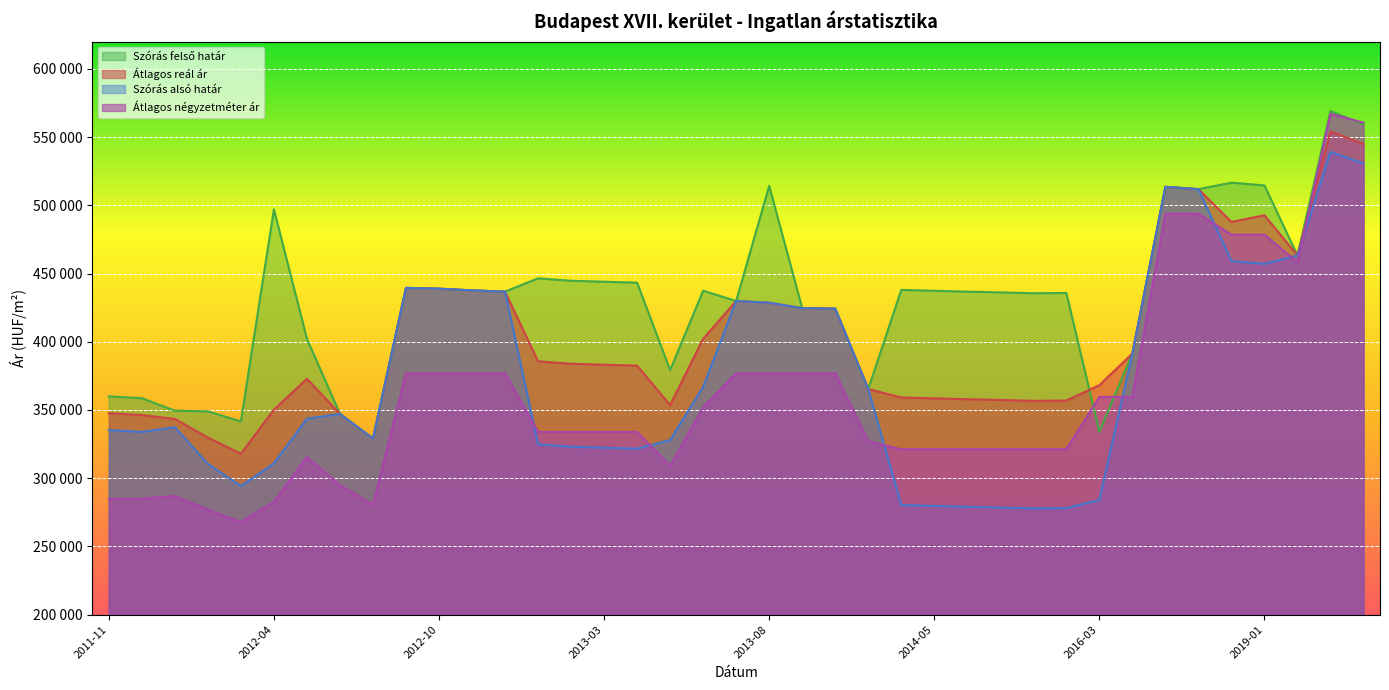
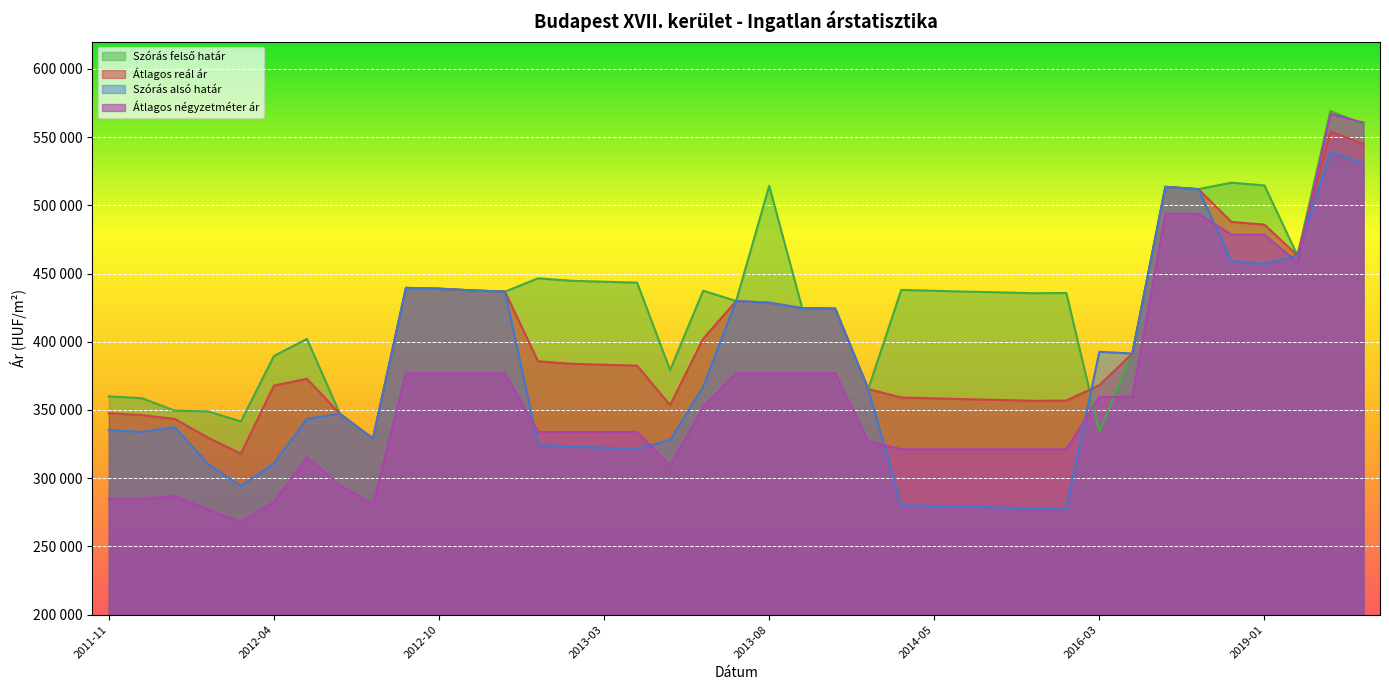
Szórás felső határ, 2012-04: 497000 -> 390000
Átlagos reál ár, 2012-04: 350000 -> 368000
Szórás alsó határ, 2016-03: 284000 -> 393000
Átlagos reál ár, 2019-01: 493000 -> 486000
